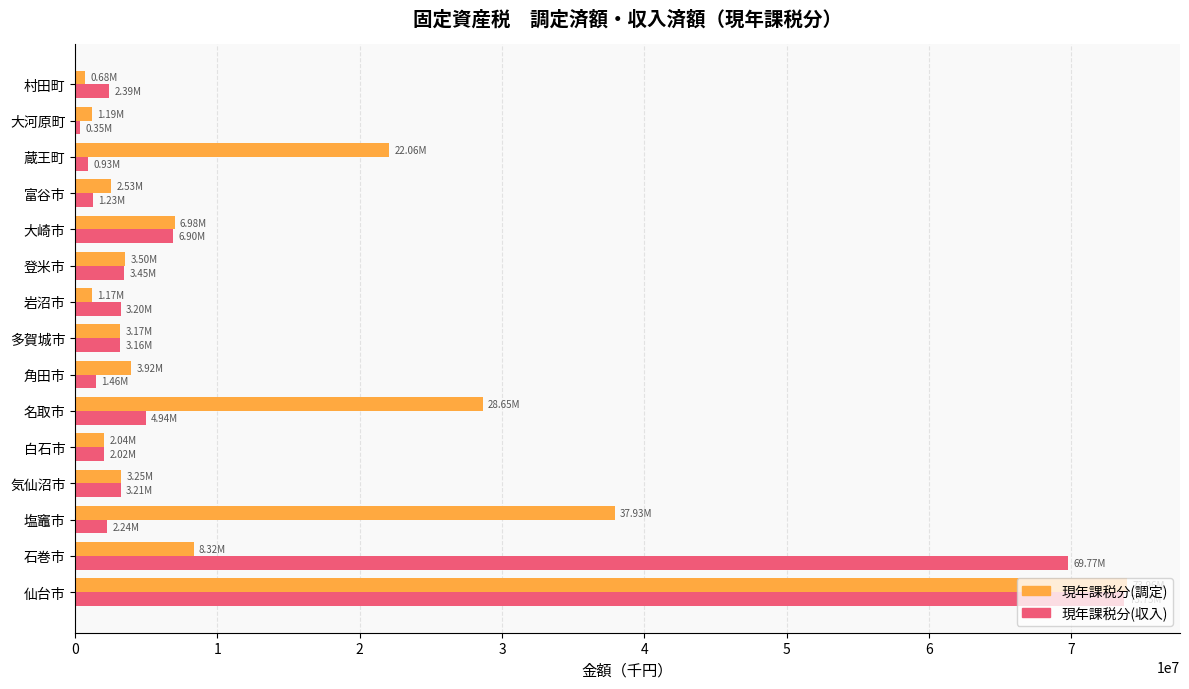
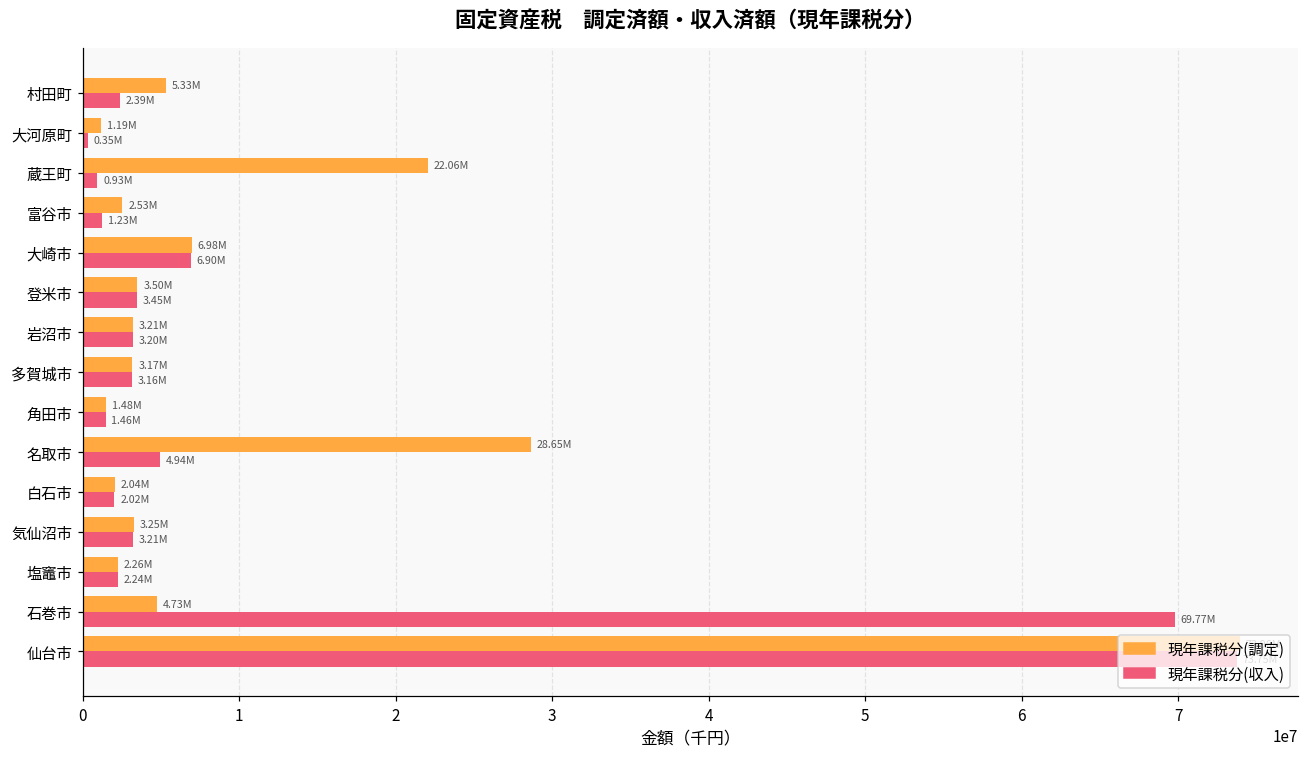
現年課税分(調定), 村田町: 0.68M -> 5.33M
現年課税分(調定), 岩沼市: 1.17M -> 3.21M
現年課税分(調定), 角田市: 3.92M -> 1.48M
現年課税分(調定), 塩竈市: 37.93M -> 2.26M
現年課税分(調定), 石巻市: 8.32M -> 4.73M
